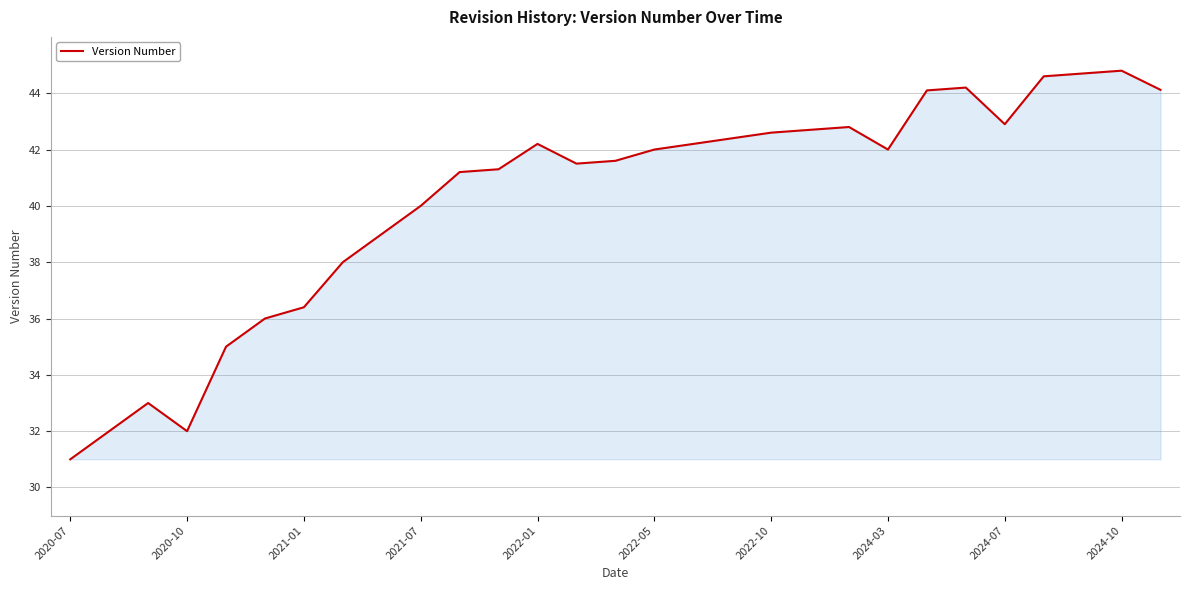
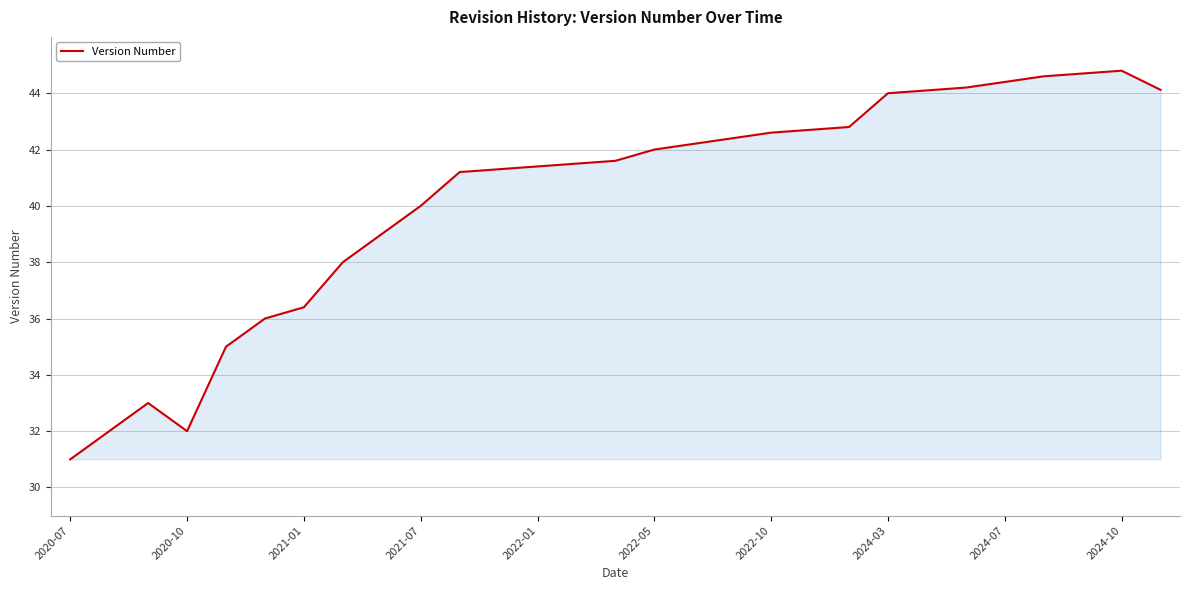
2022-01: 42.2 -> 41.4
2024-03: 42 -> 44
2024-07: 42.9 -> 44.4
